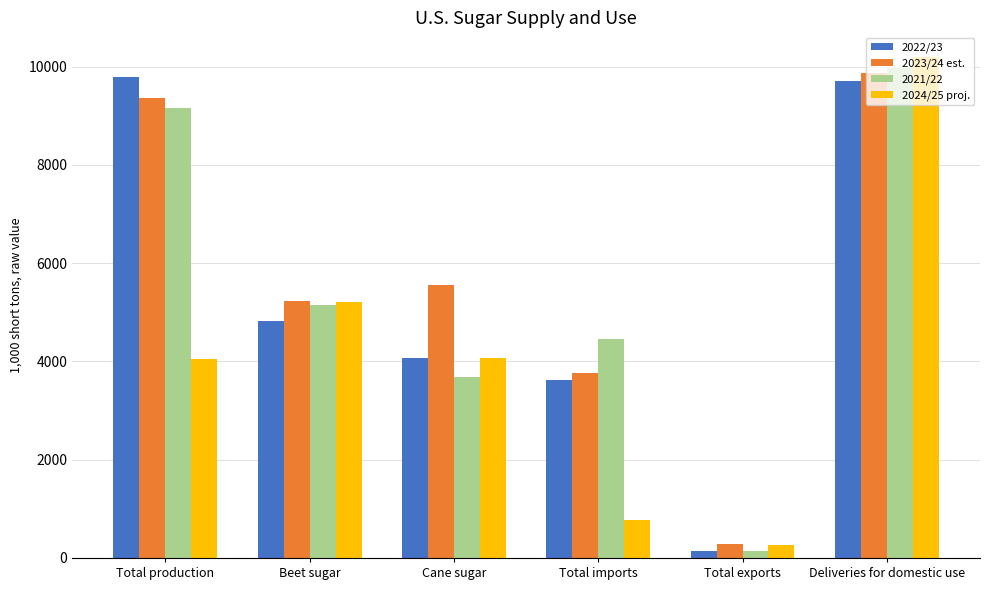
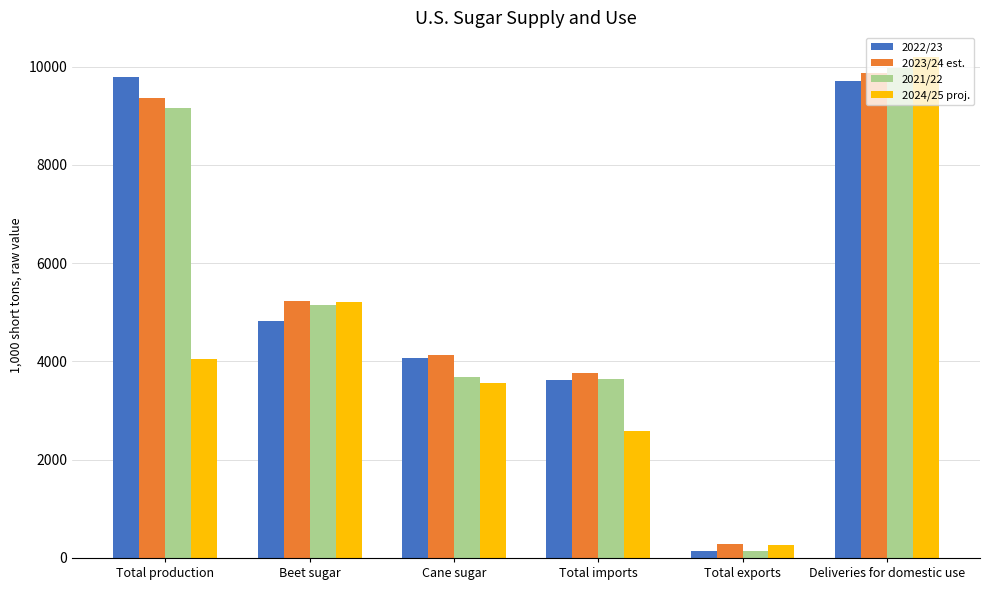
2023/24 est., Cane sugar: 5600 -> 4100
2024/25 proj., Cane sugar: 4100 -> 3600
2021/22, Total imports: 4500 -> 3600
2024/25 proj., Total imports: 800 -> 2600
